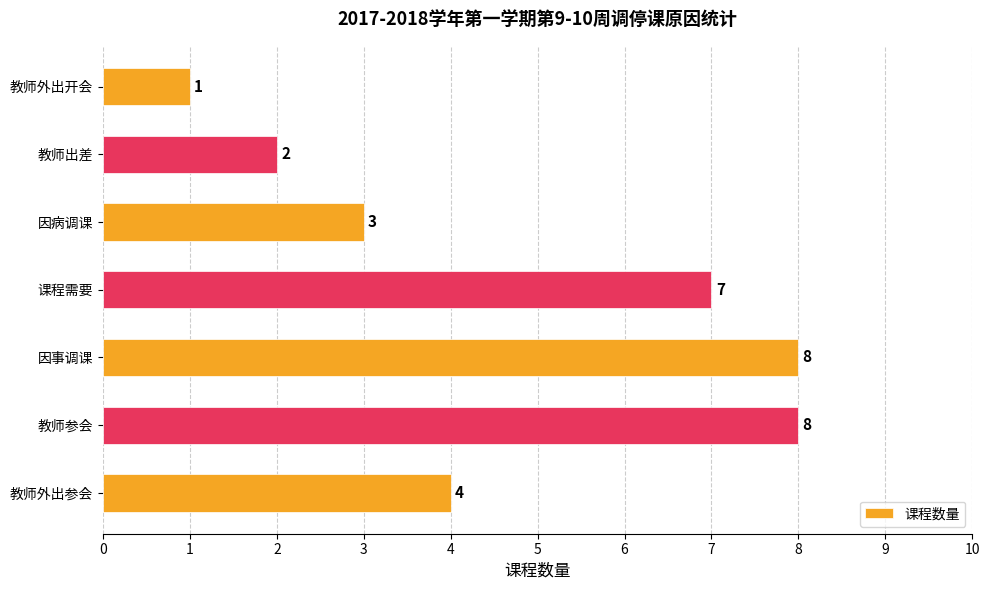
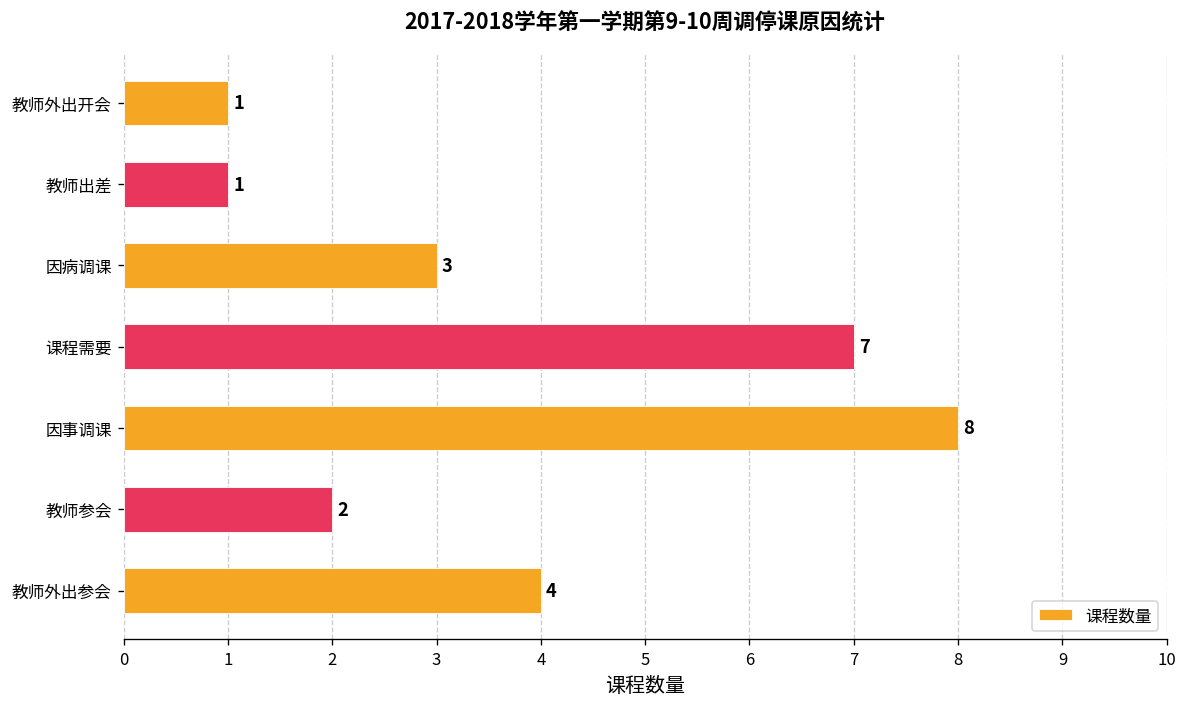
教师出差: 2 -> 1
教师参会: 8 -> 2
